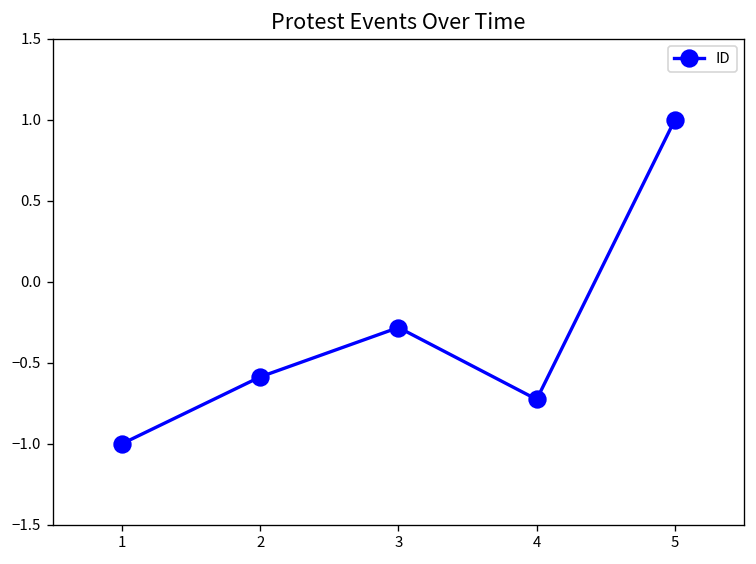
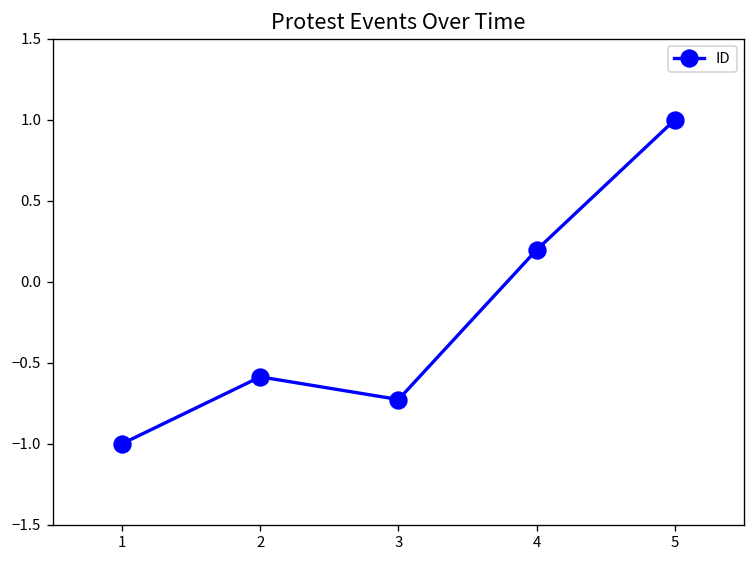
3: -0.28 -> -0.73
4: -0.73 -> 0.20
